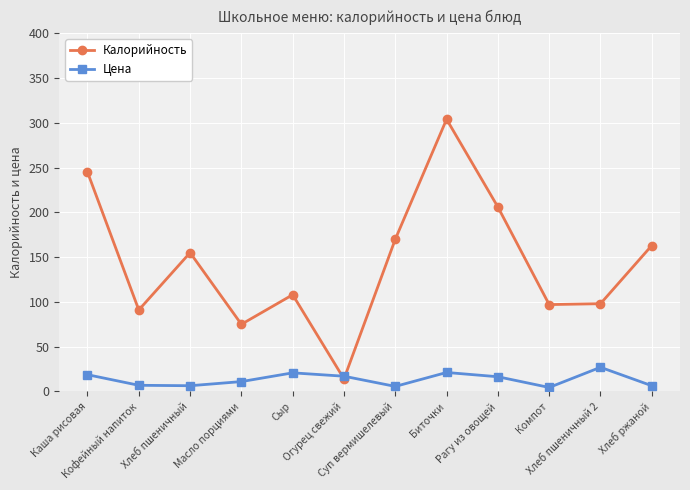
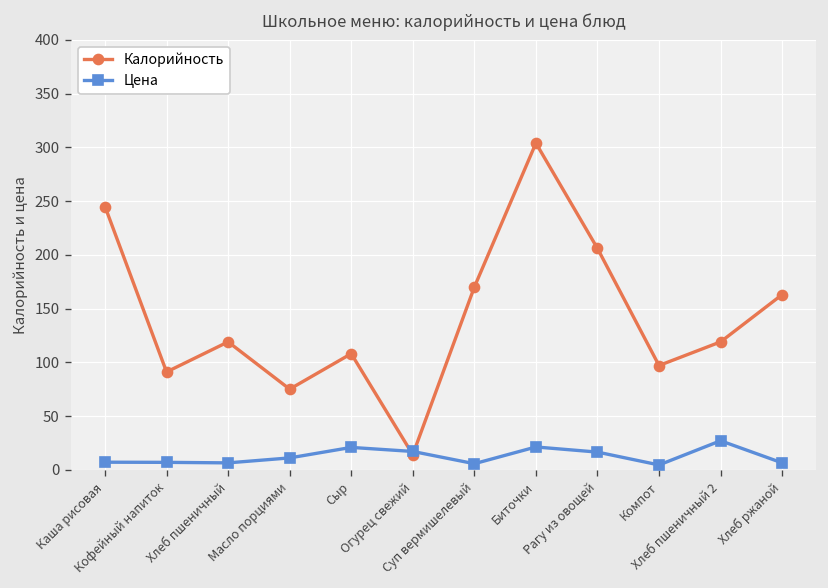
Цена, Каша рисовая: 20 -> 10
Калорийность, Хлеб пшеничный: 160 -> 120
Калорийность, Хлеб пшеничный 2: 100 -> 120
